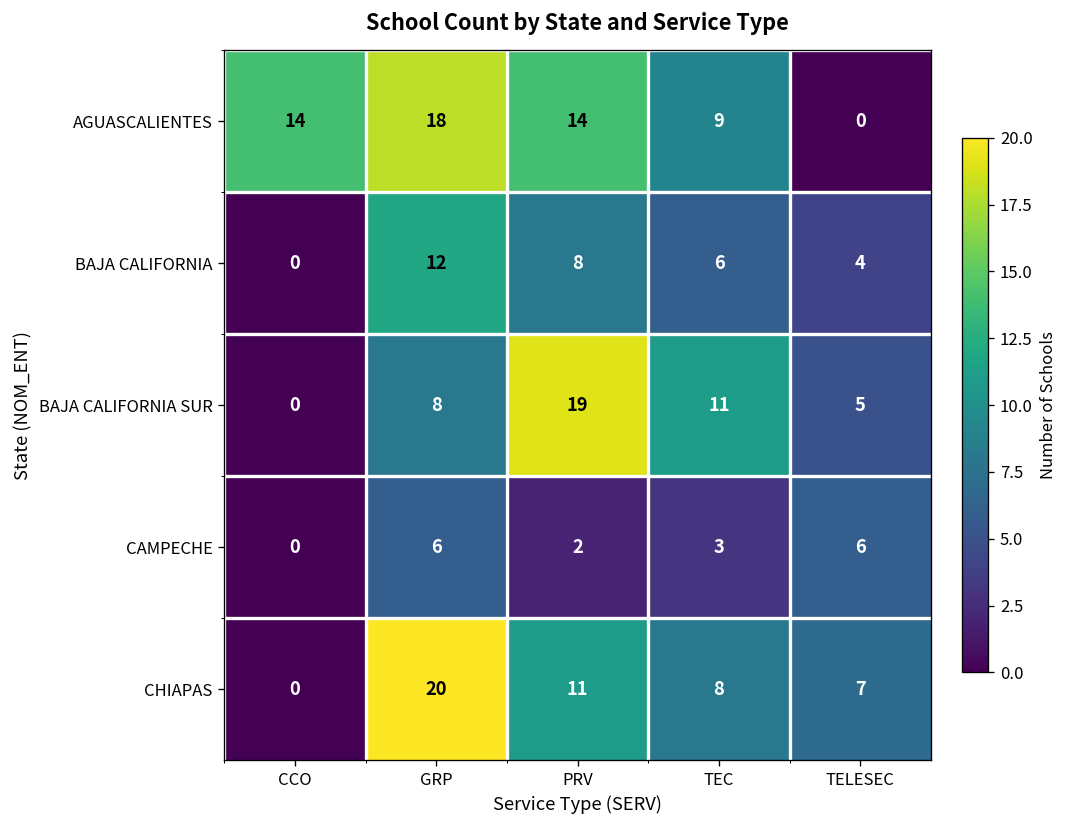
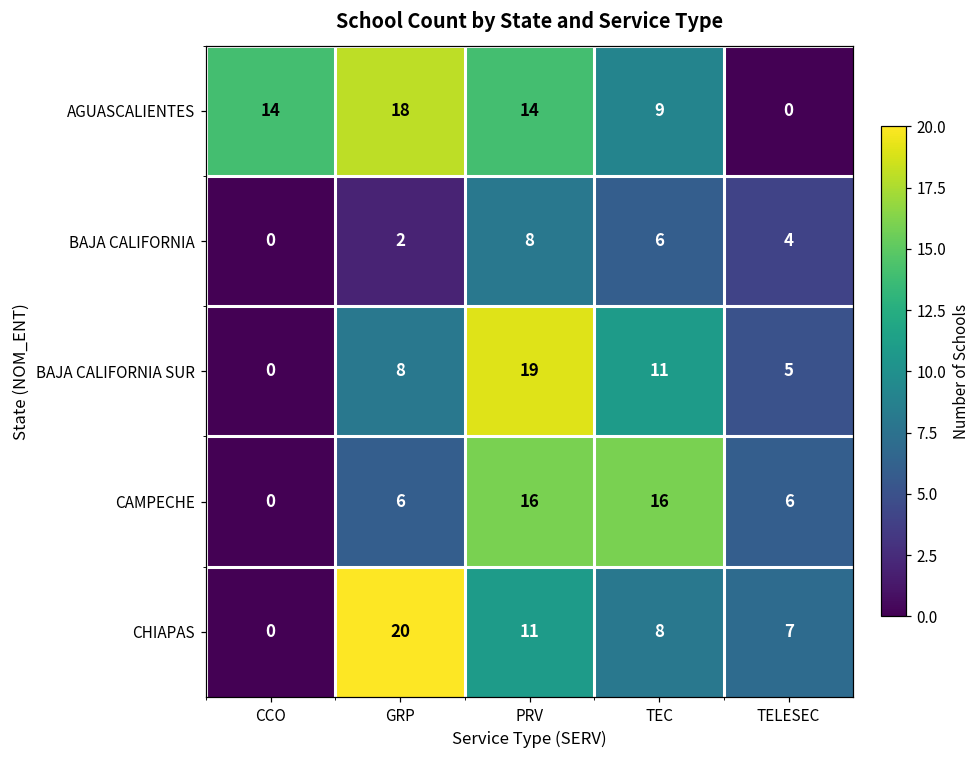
BAJA CALIFORNIA, GRP: 12 -> 2
CAMPECHE, PRV: 2 -> 16
CAMPECHE, TEC: 3 -> 16
